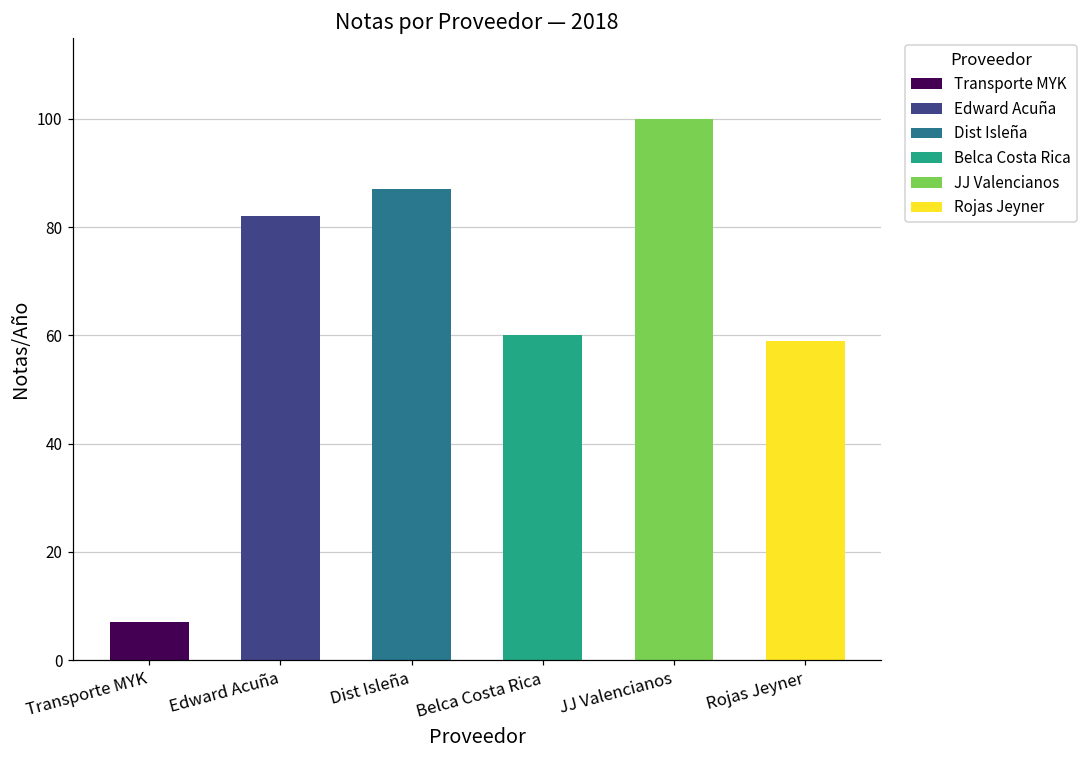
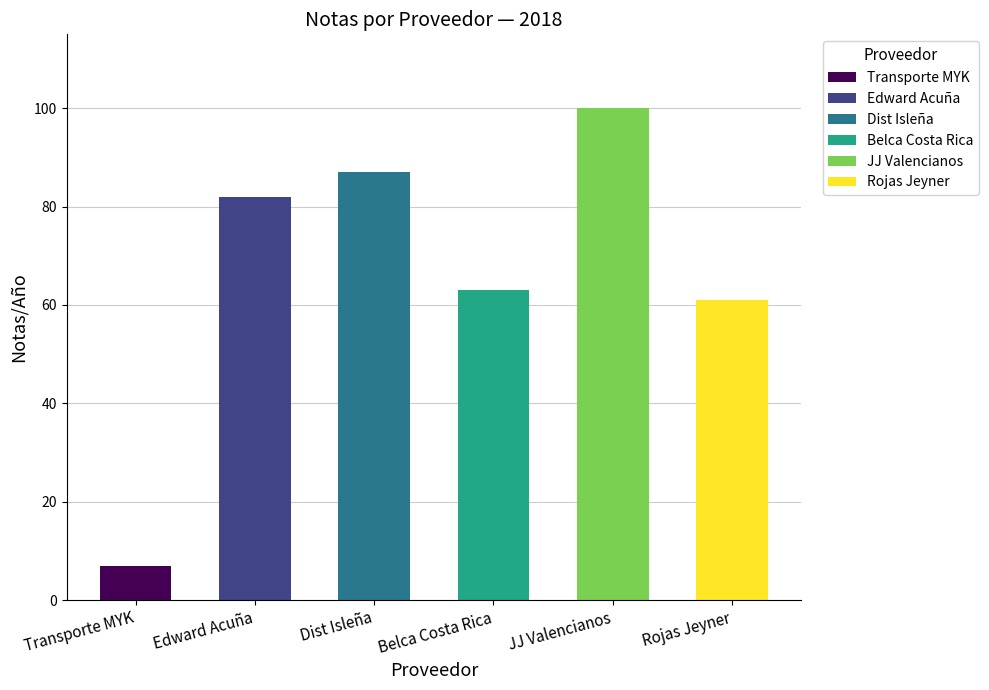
Belca Costa Rica: 60 -> 63
Rojas Jeyner: 59 -> 61
